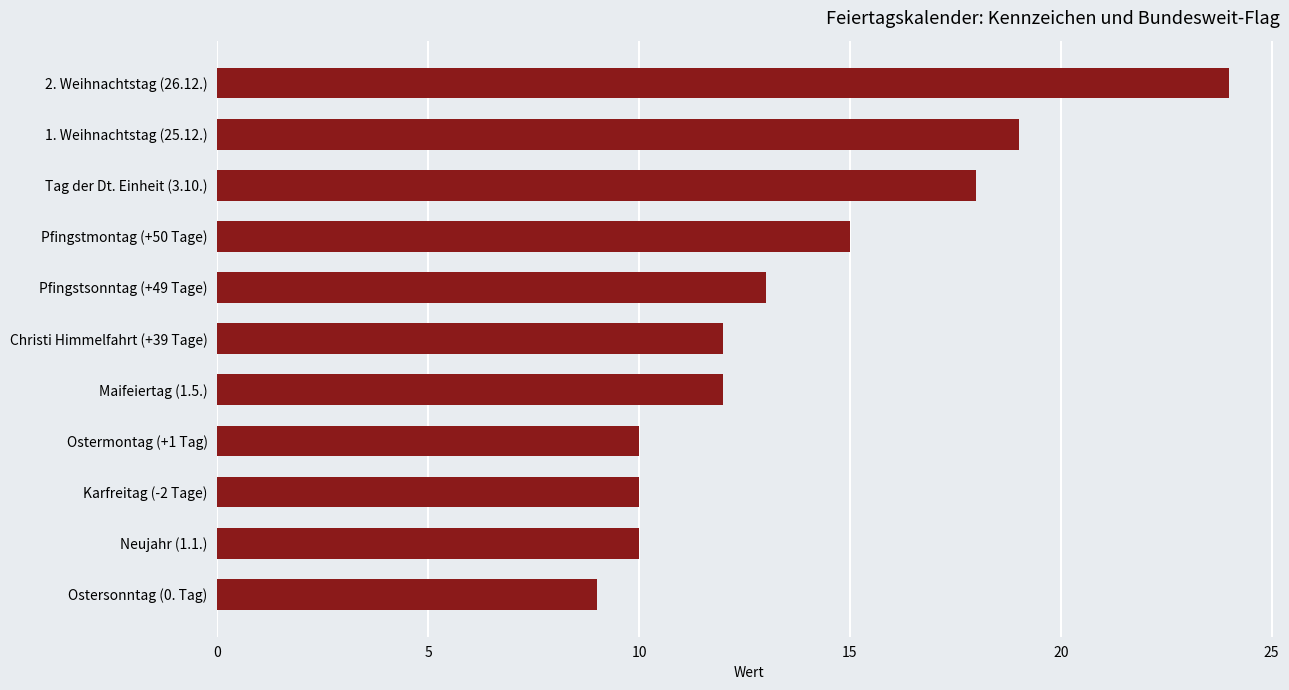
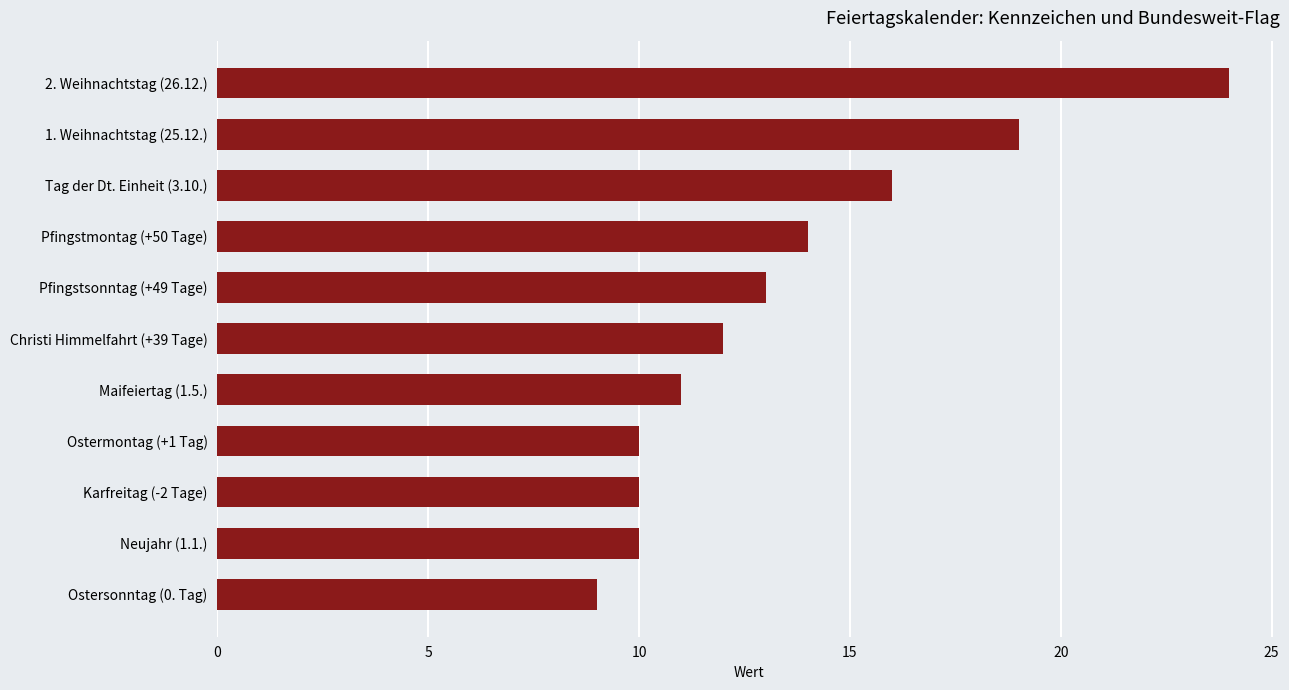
Tag der Dt. Einheit (3.10.): 18 -> 16
Pfingstmontag (+50 Tage): 15 -> 14
Maifeiertag (1.5.): 12 -> 11
